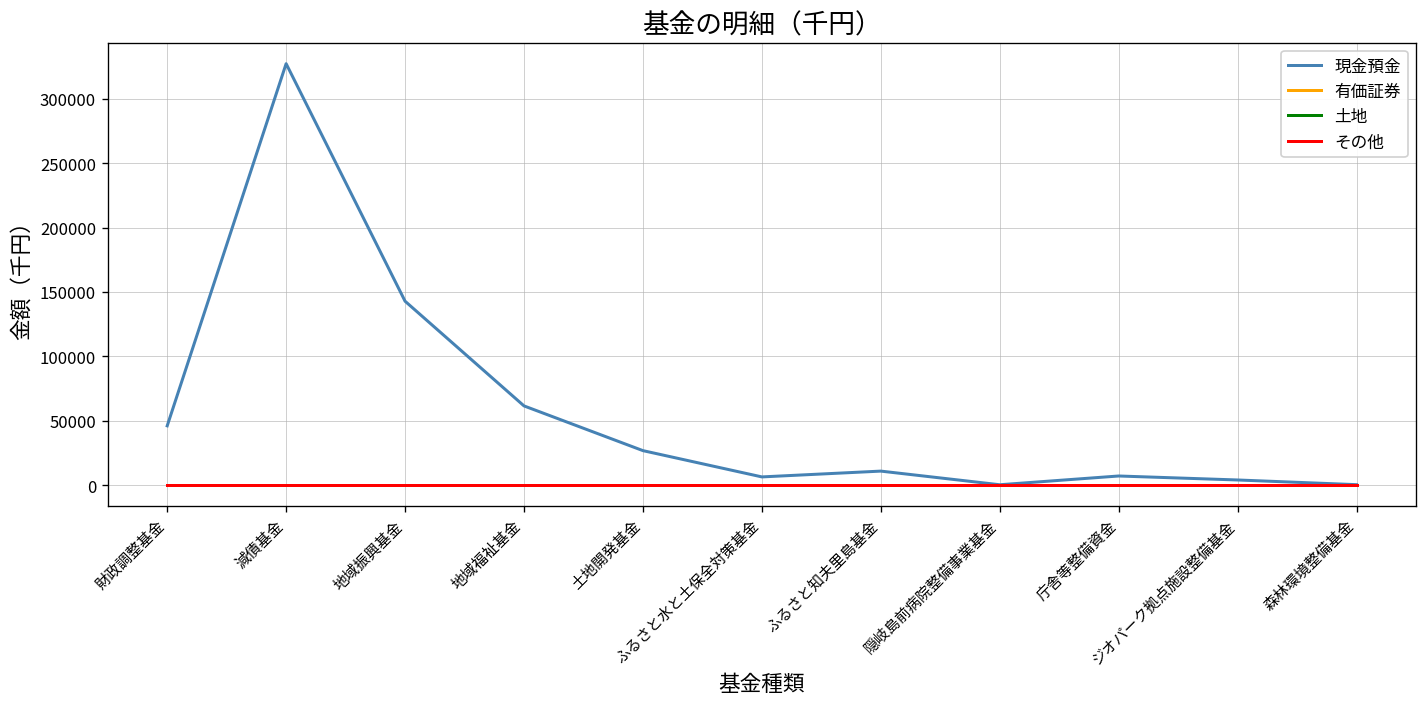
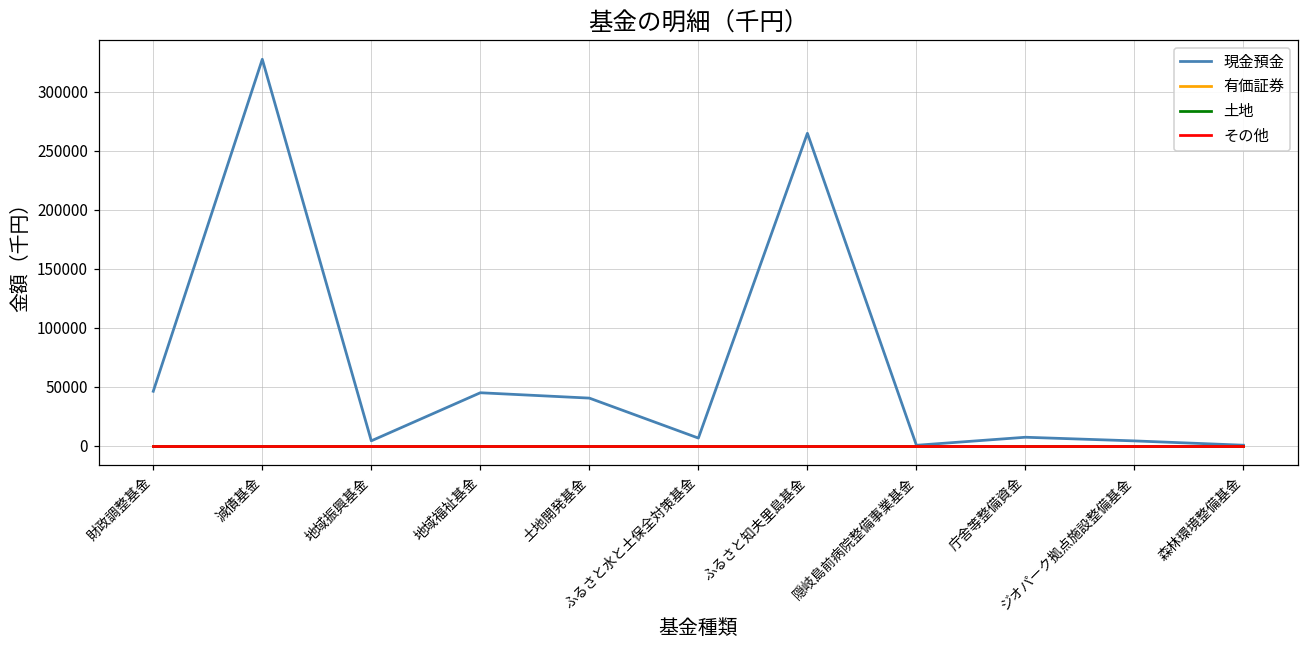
現金預金, 地域振興基金: 143000 -> 4000
現金預金, 地域福祉基金: 62000 -> 45000
現金預金, 土地開発基金: 27000 -> 40000
現金預金, ふるさと知夫里島基金: 11000 -> 265000
